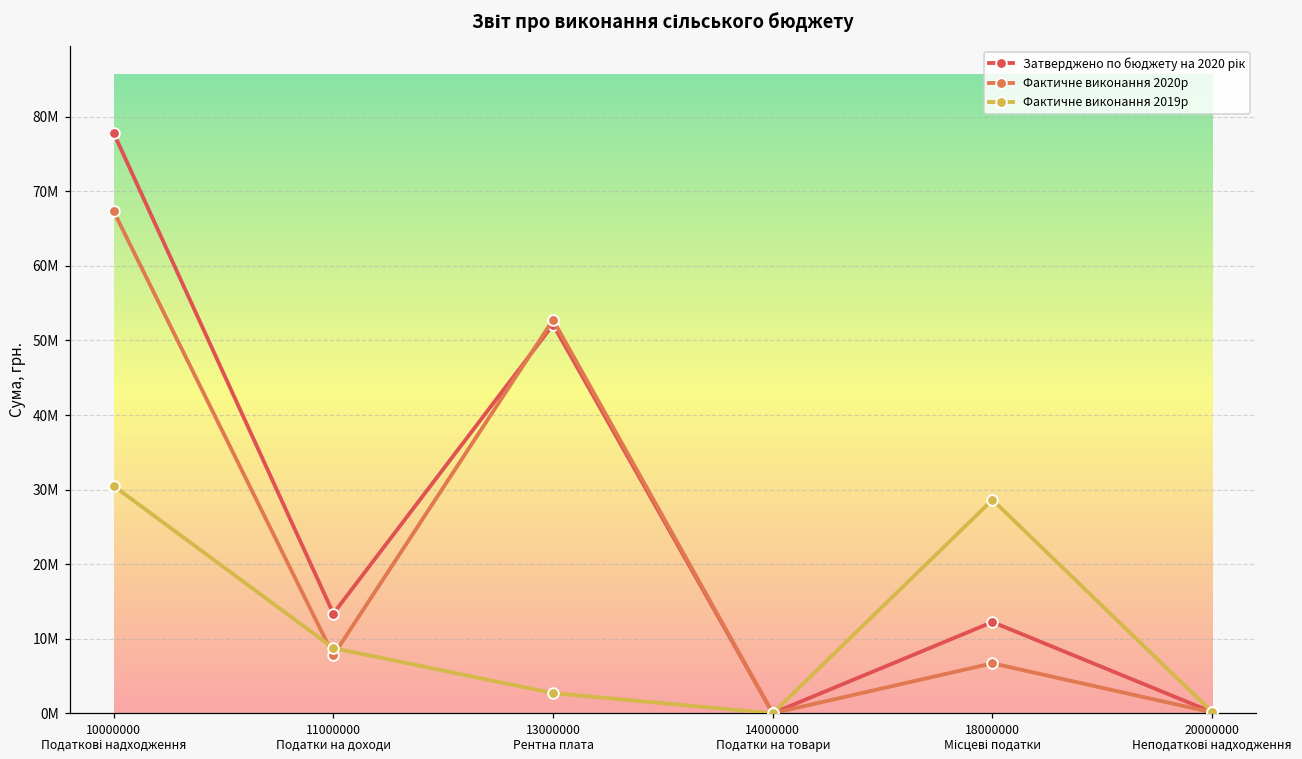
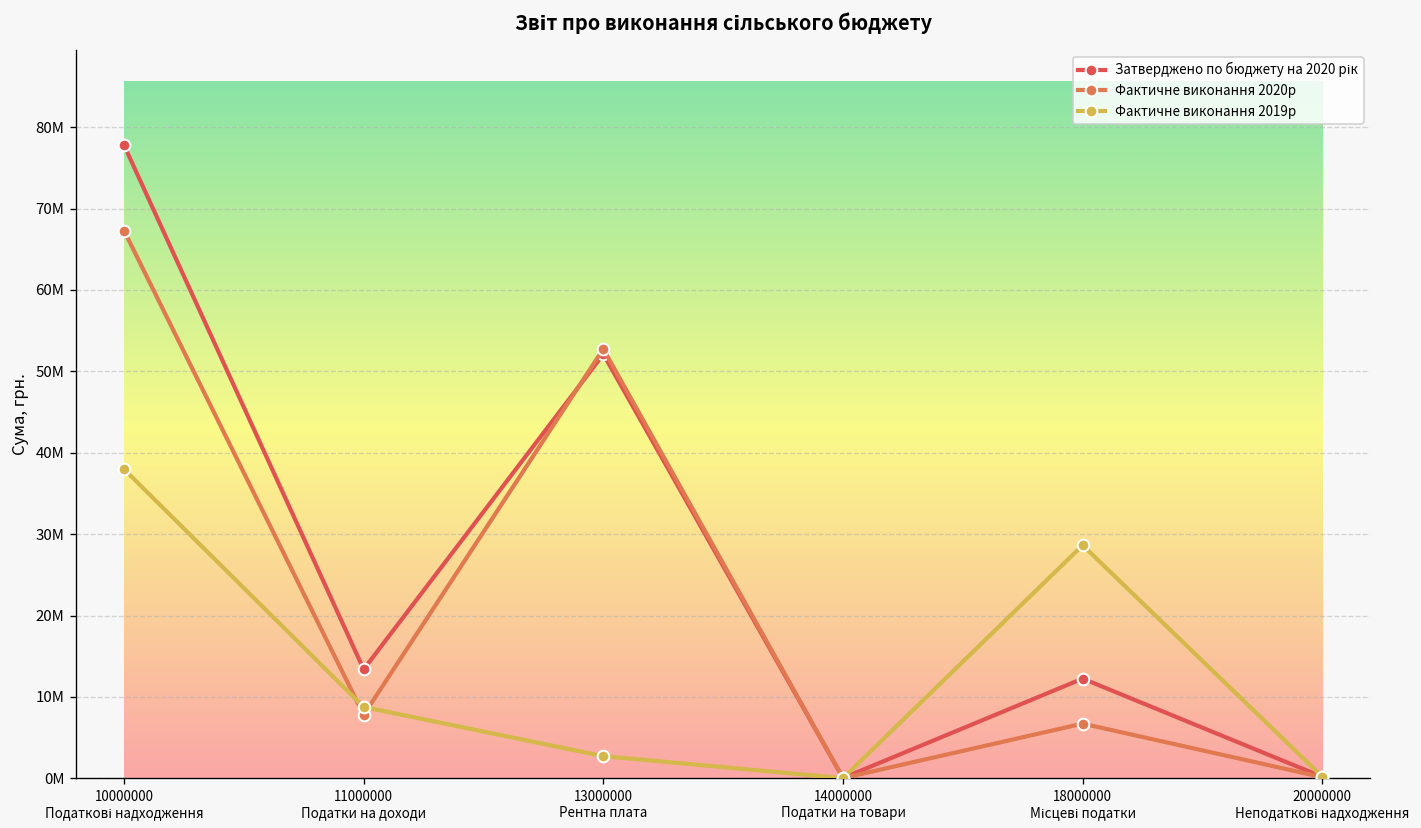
Фактичне виконання 2019р, 10000000 Податкові надходження: 30000000 -> 38000000
